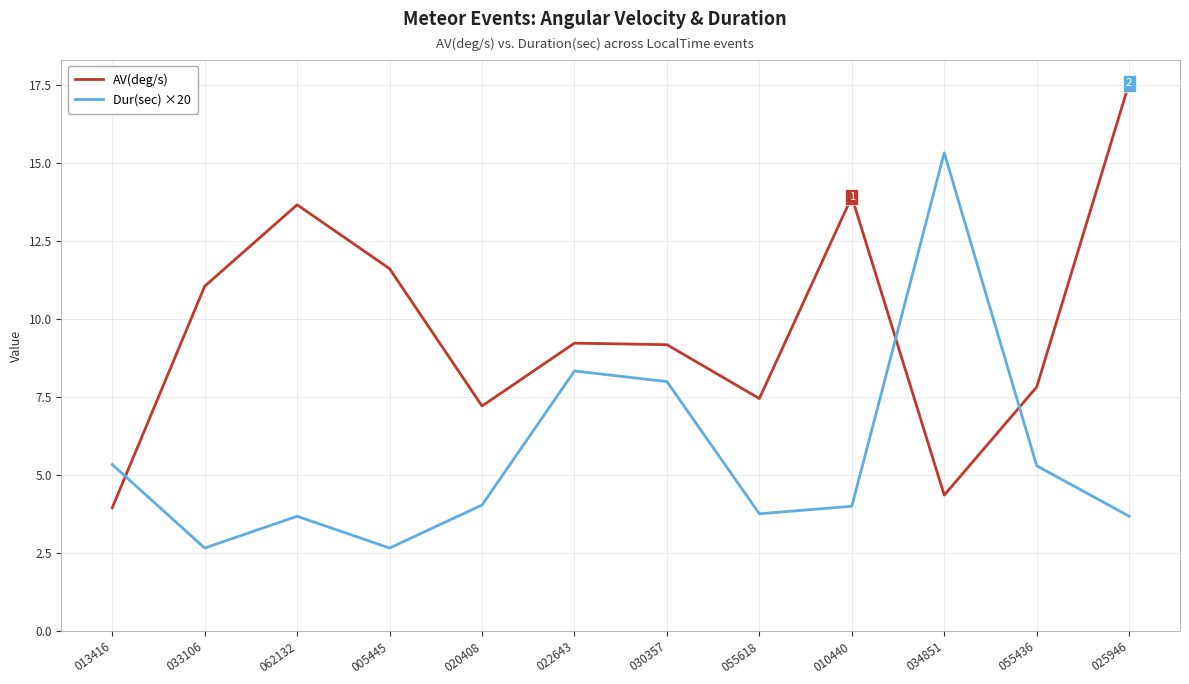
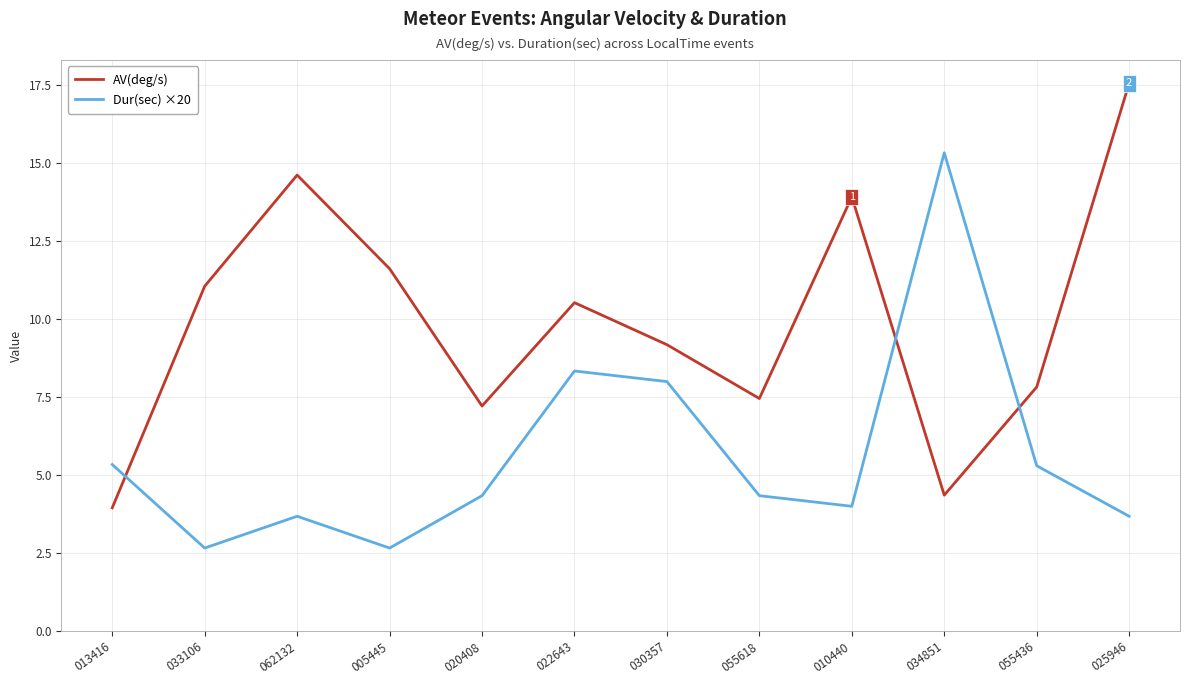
AV(deg/s), 062132: 13.7 -> 14.6
Dur(sec) ×20, 020408: 4.0 -> 4.3
AV(deg/s), 022643: 9.2 -> 10.5
Dur(sec) ×20, 055618: 3.8 -> 4.3
